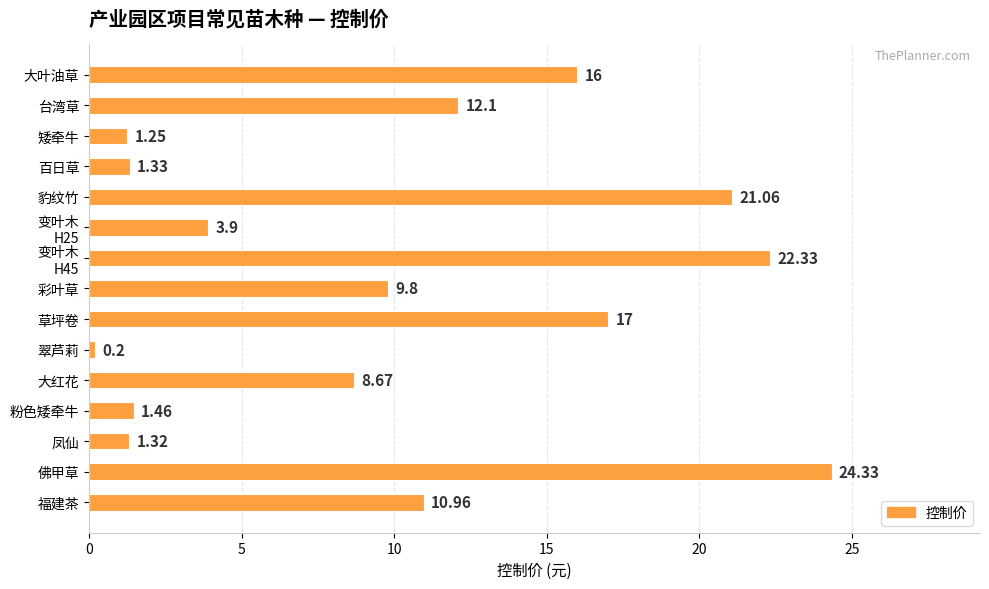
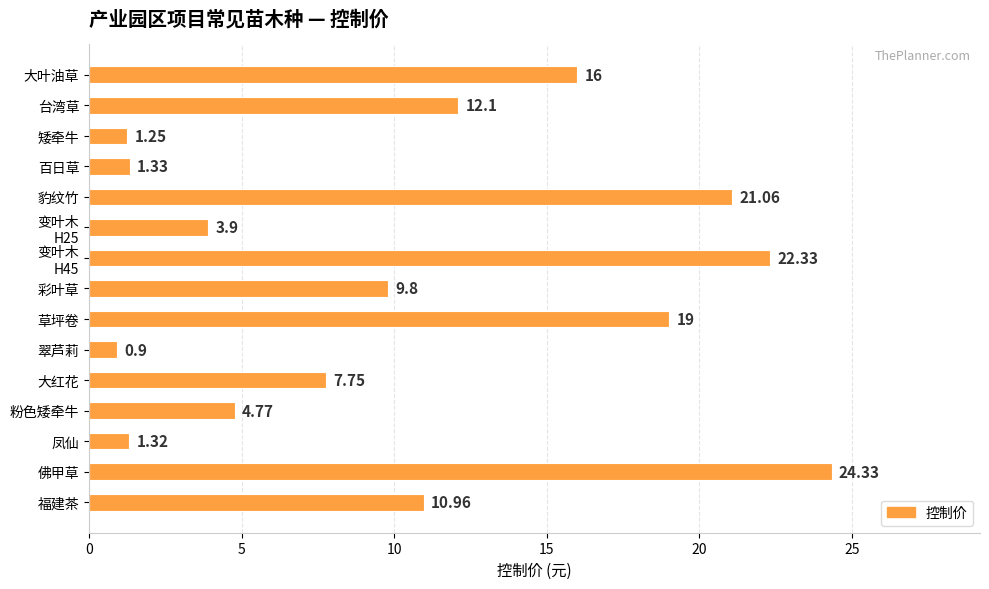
草坪卷: 17 -> 19
翠芦莉: 0.2 -> 0.9
大红花: 8.67 -> 7.75
粉色矮牵牛: 1.46 -> 4.77
